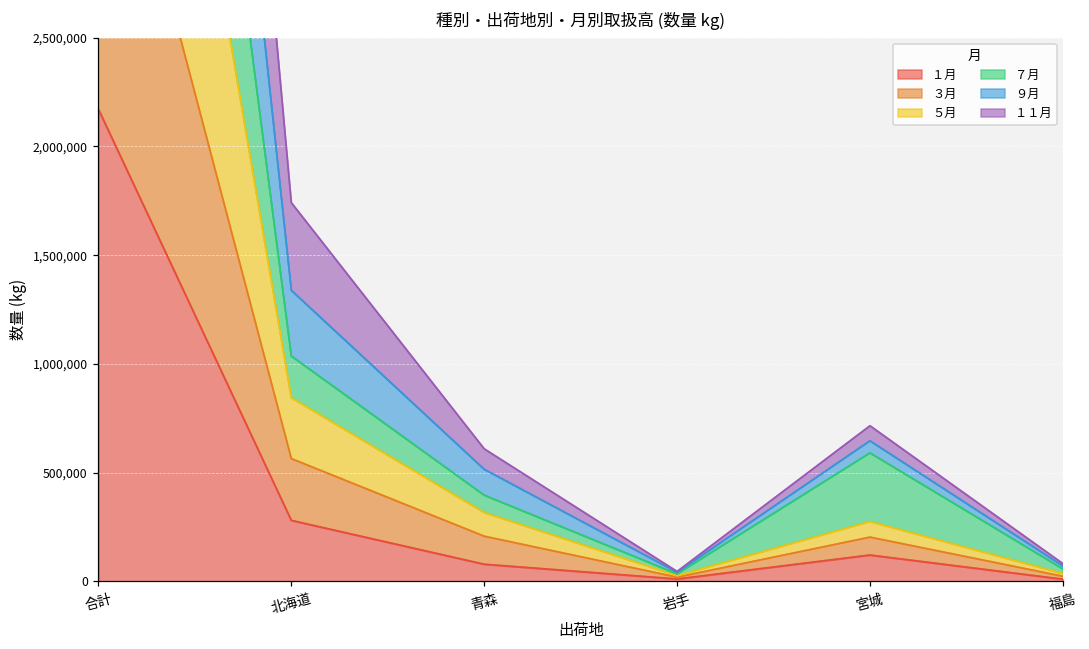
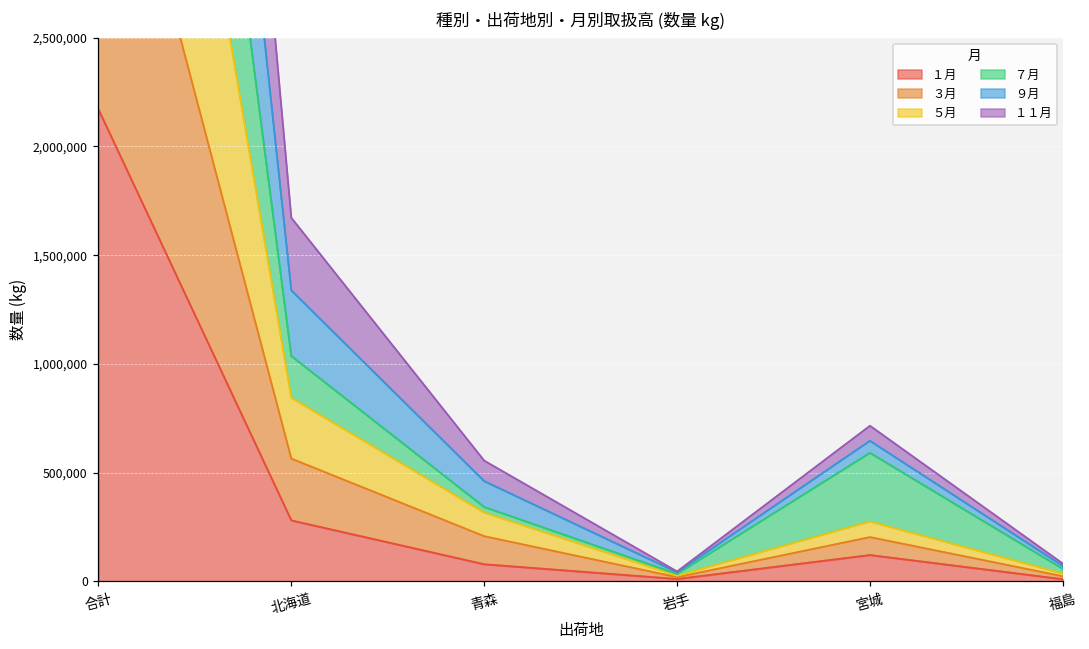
１１月, 北海道: 400,000 -> 330,000
７月, 青森: 80,000 -> 30,000
